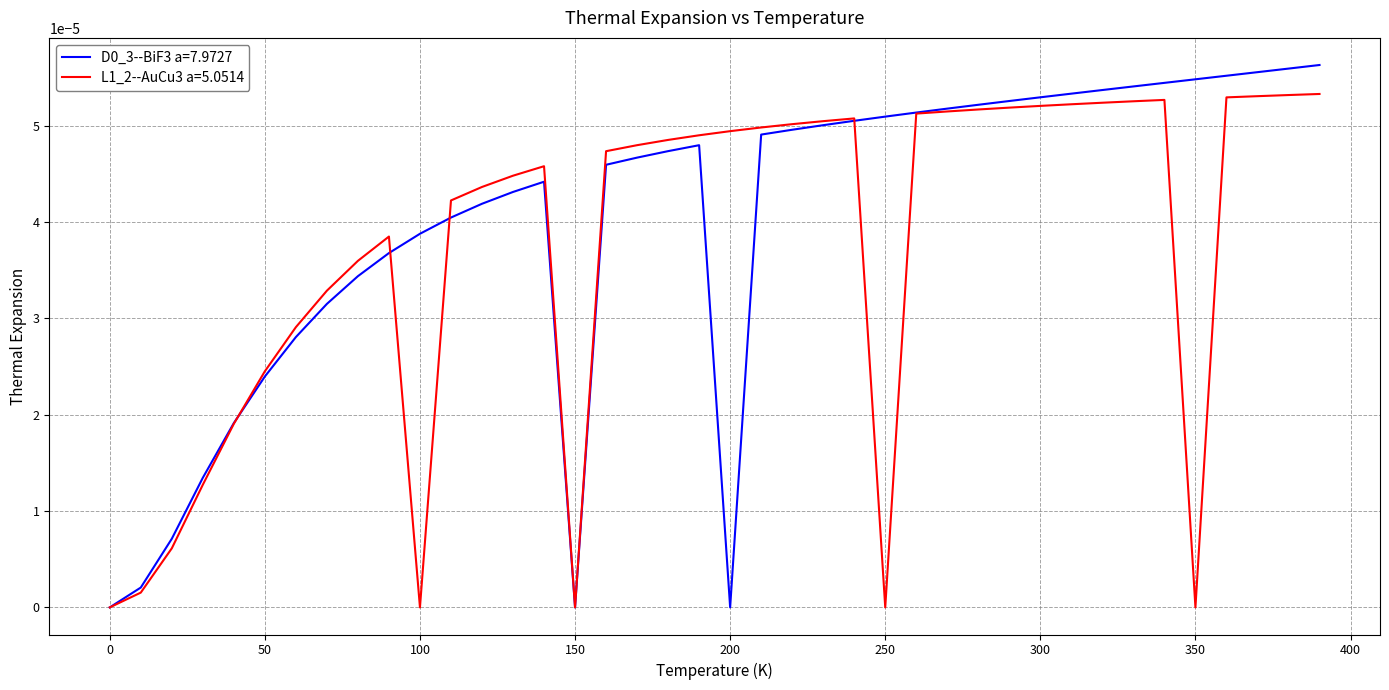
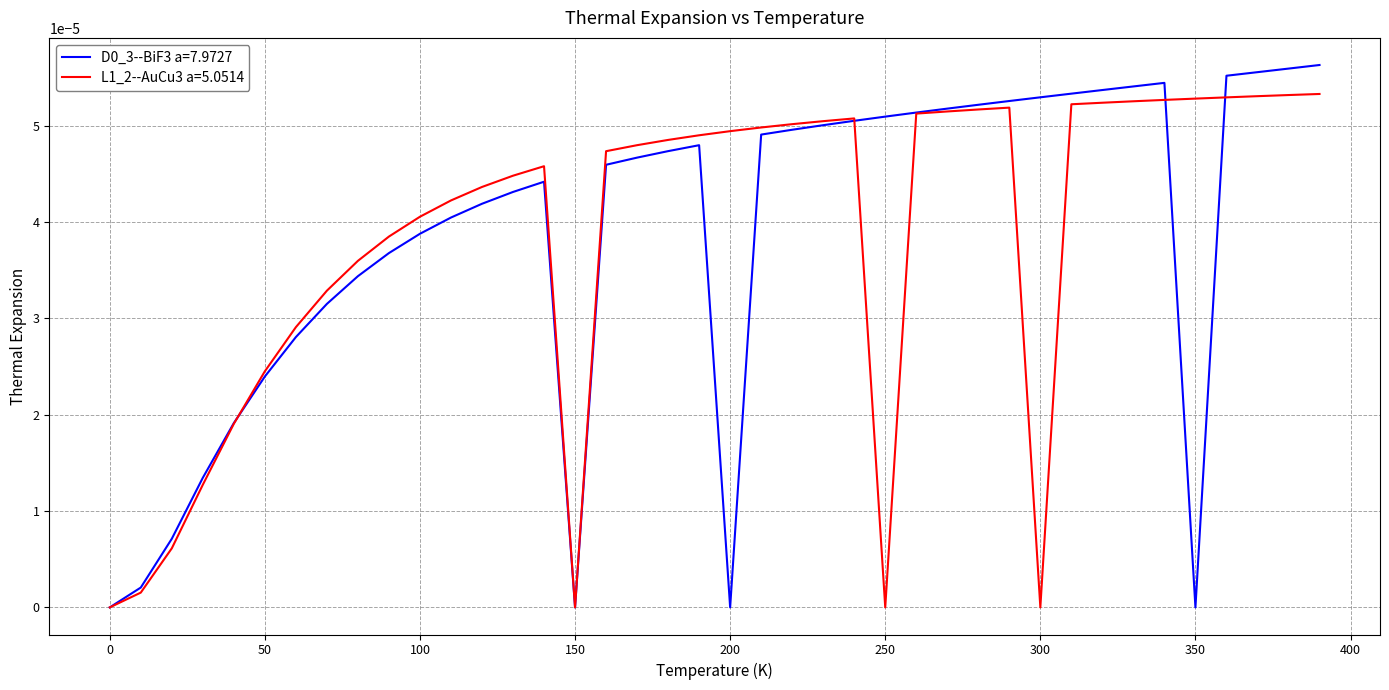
L1_2--AuCu3 a=5.0514, 100: 0.00000 -> 0.00004
L1_2--AuCu3 a=5.0514, 300: 0.0001 -> 0.0000
D0_3--BiF3 a=7.9727, 350: 0.0001 -> 0.0000
L1_2--AuCu3 a=5.0514, 350: 0.0000 -> 0.0001
